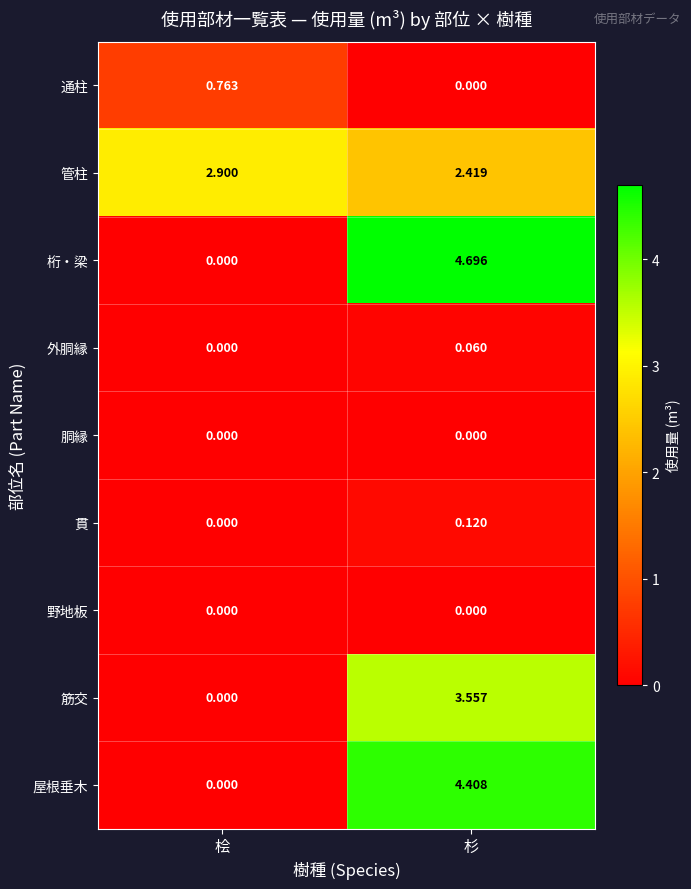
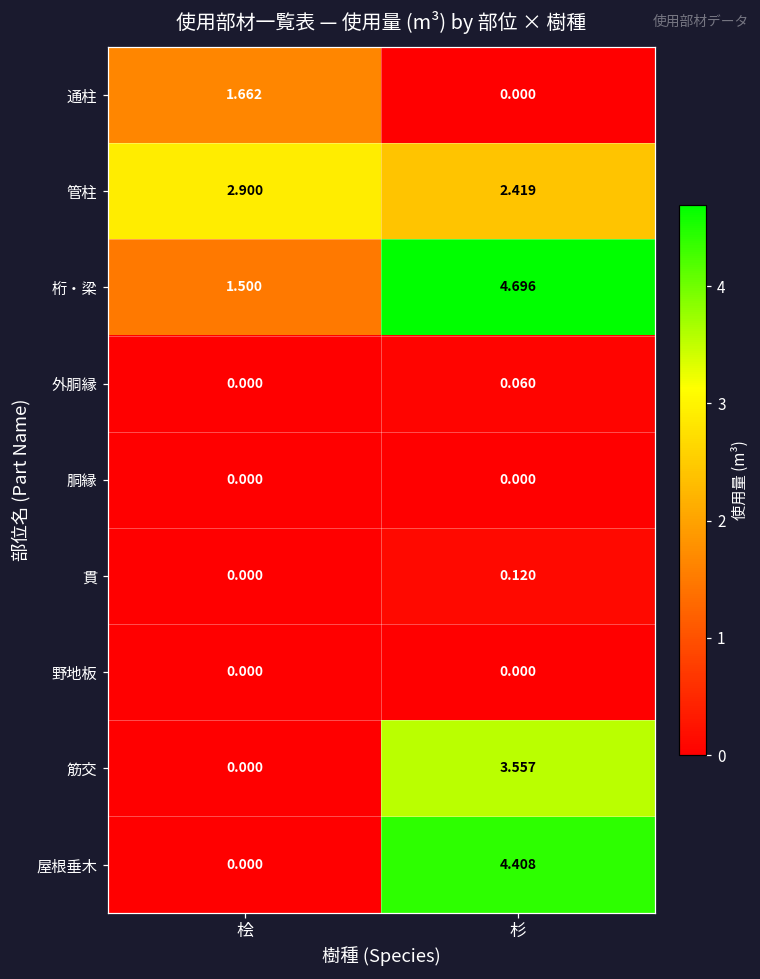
通柱, 桧: 0.763 -> 1.662
桁・梁, 桧: 0.000 -> 1.500
